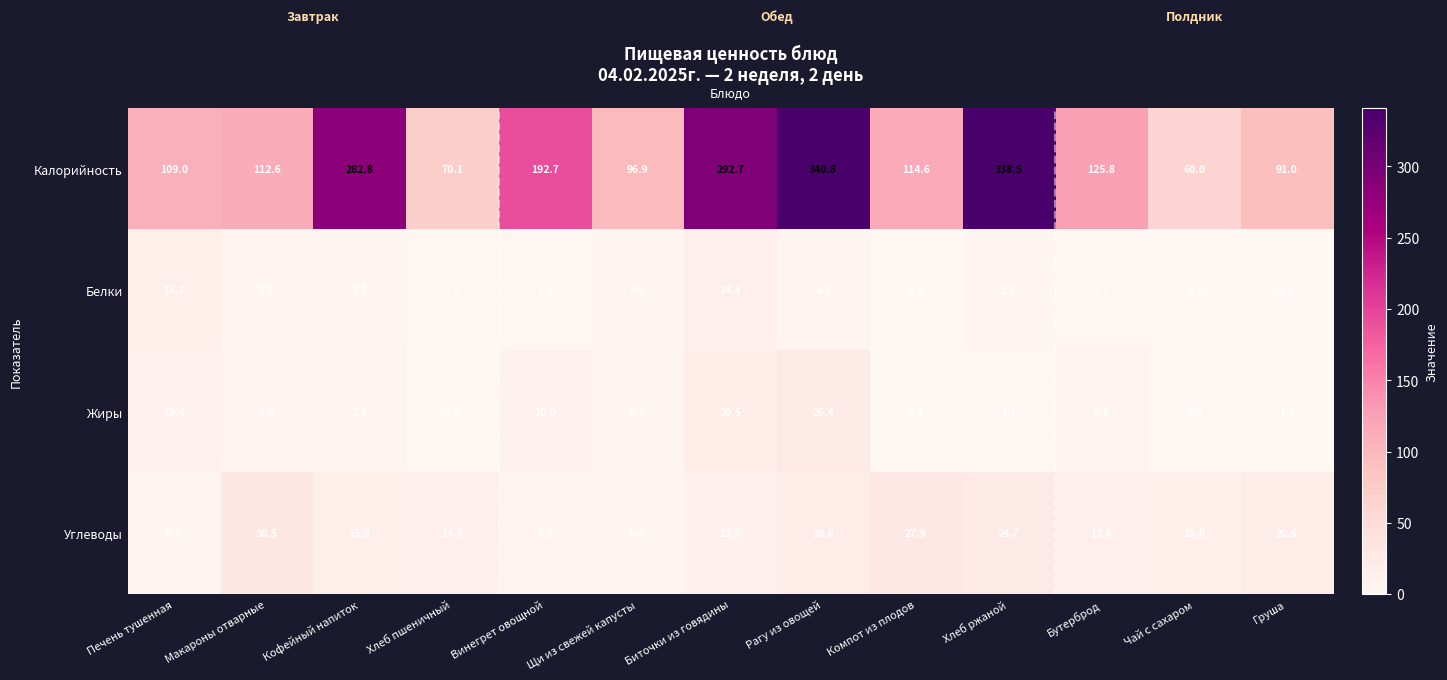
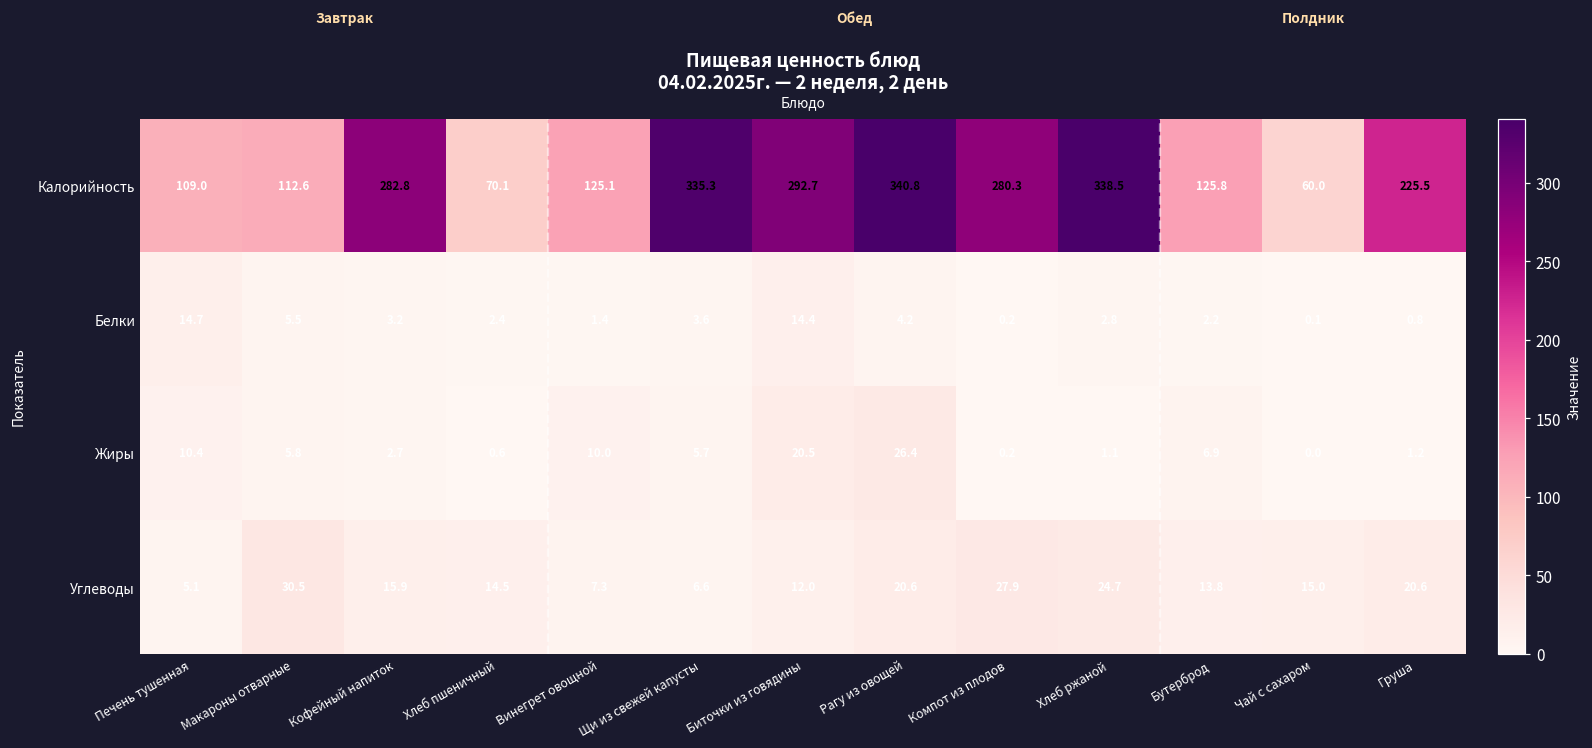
Калорийность, Винегрет овощной: 192.7 -> 125.1
Калорийность, Щи из свежей капусты: 96.9 -> 335.3
Калорийность, Компот из плодов: 114.6 -> 280.3
Калорийность, Груша: 91.0 -> 225.5
